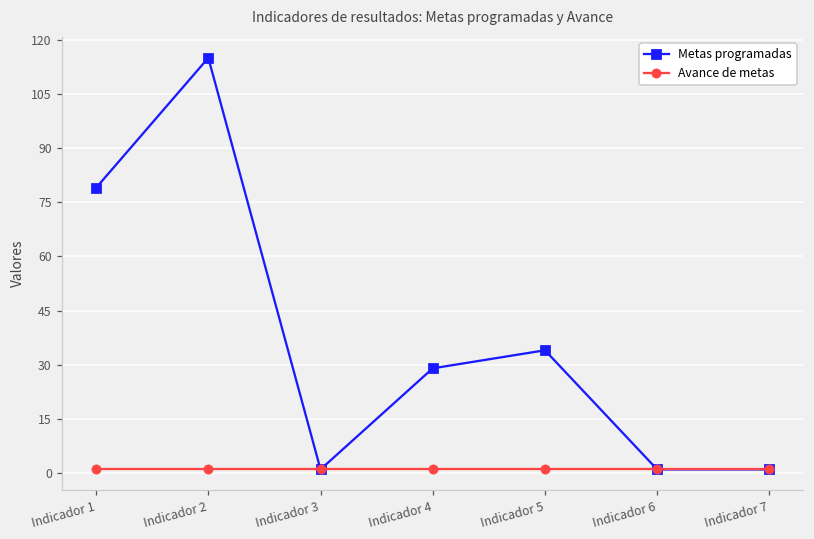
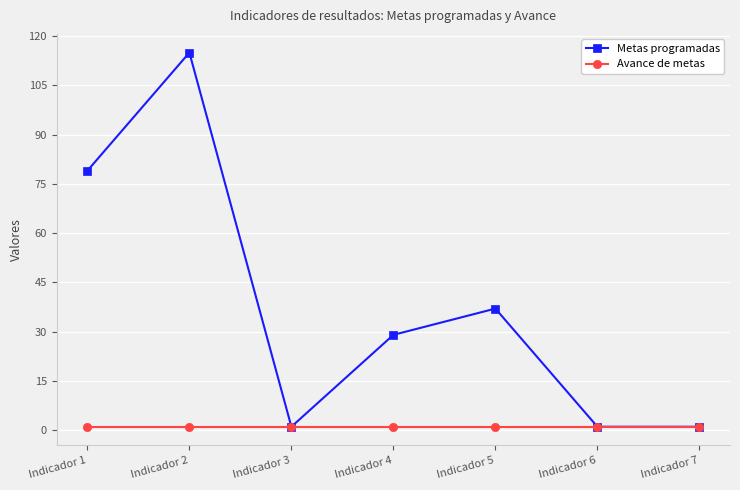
Metas programadas, Indicador 5: 34 -> 37
